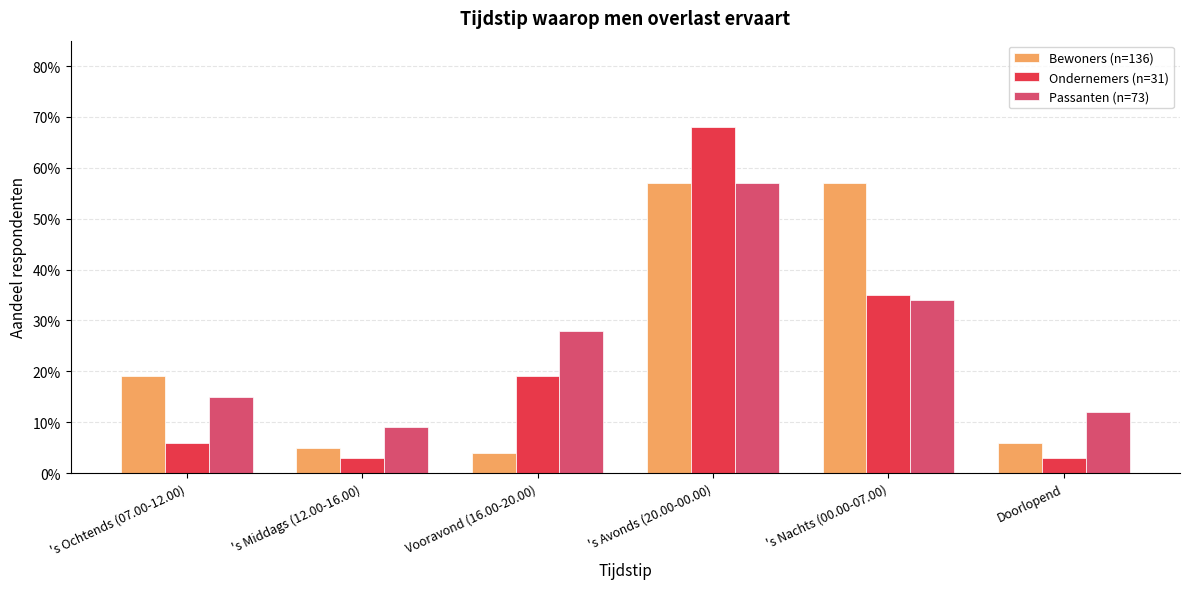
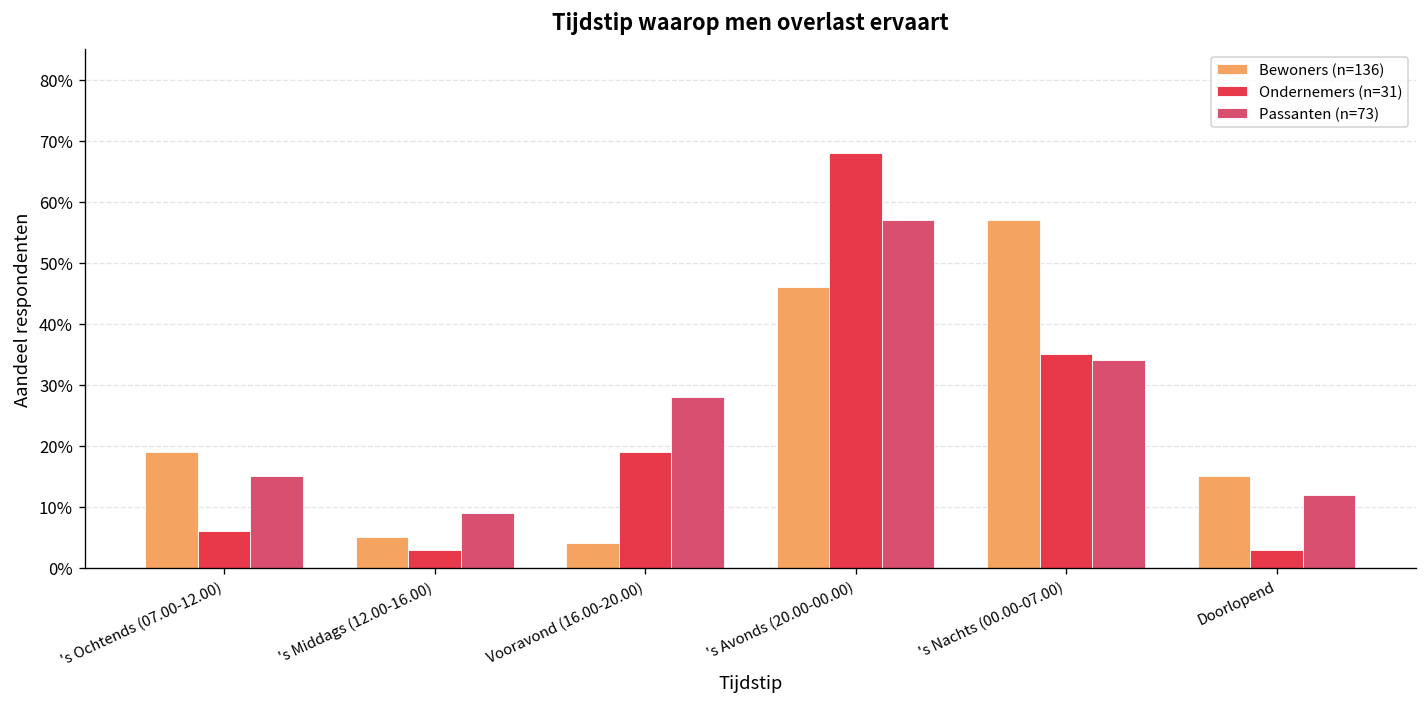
Bewoners (n=136), 's Avonds (20.00-00.00): 57% -> 46%
Bewoners (n=136), Doorlopend: 6% -> 15%
